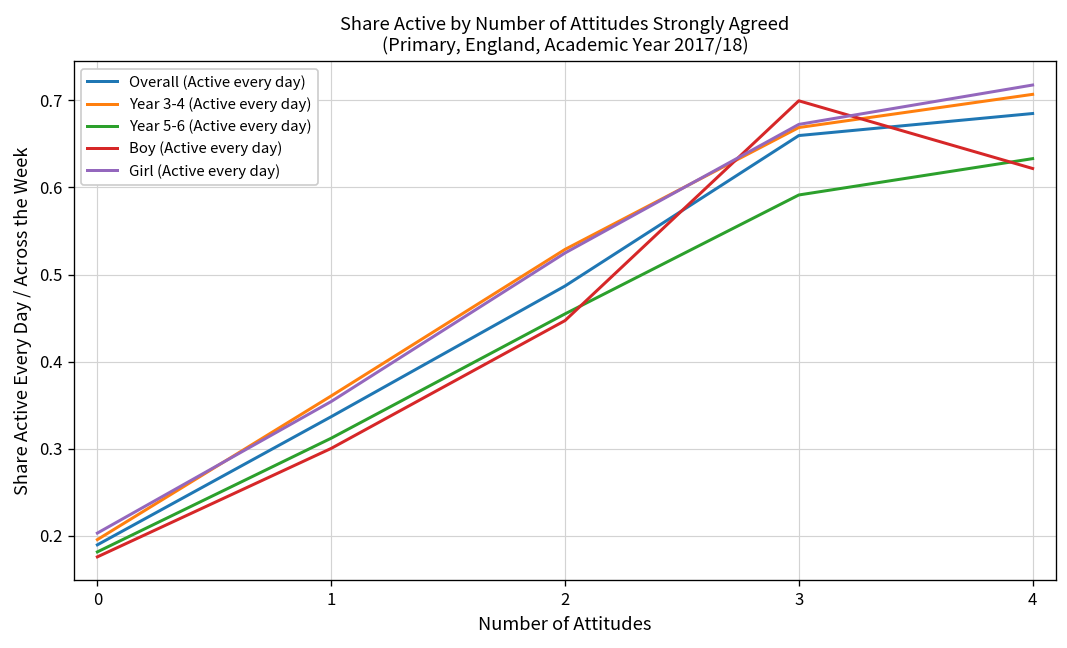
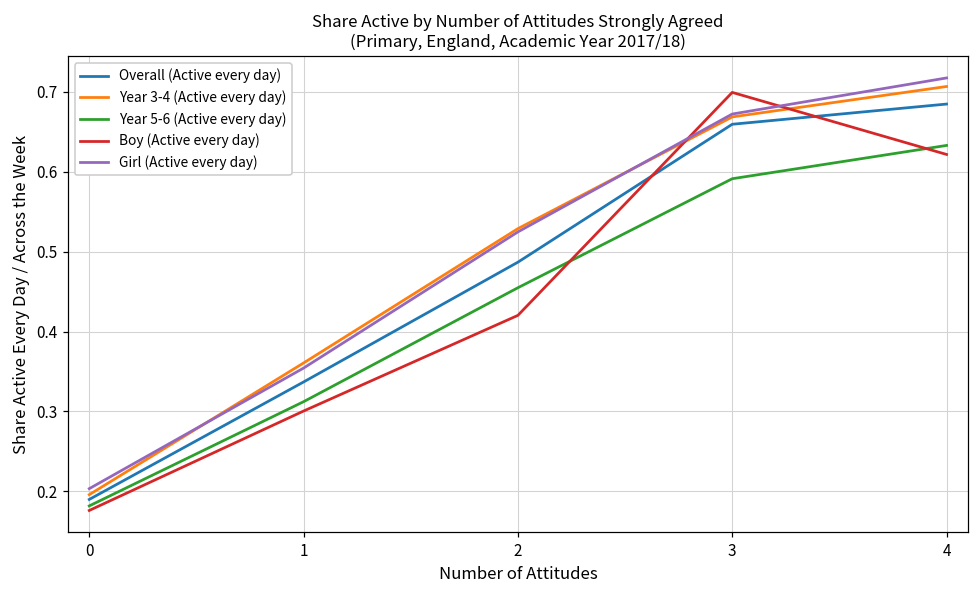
Boy (Active every day), 2: 0.45 -> 0.42
